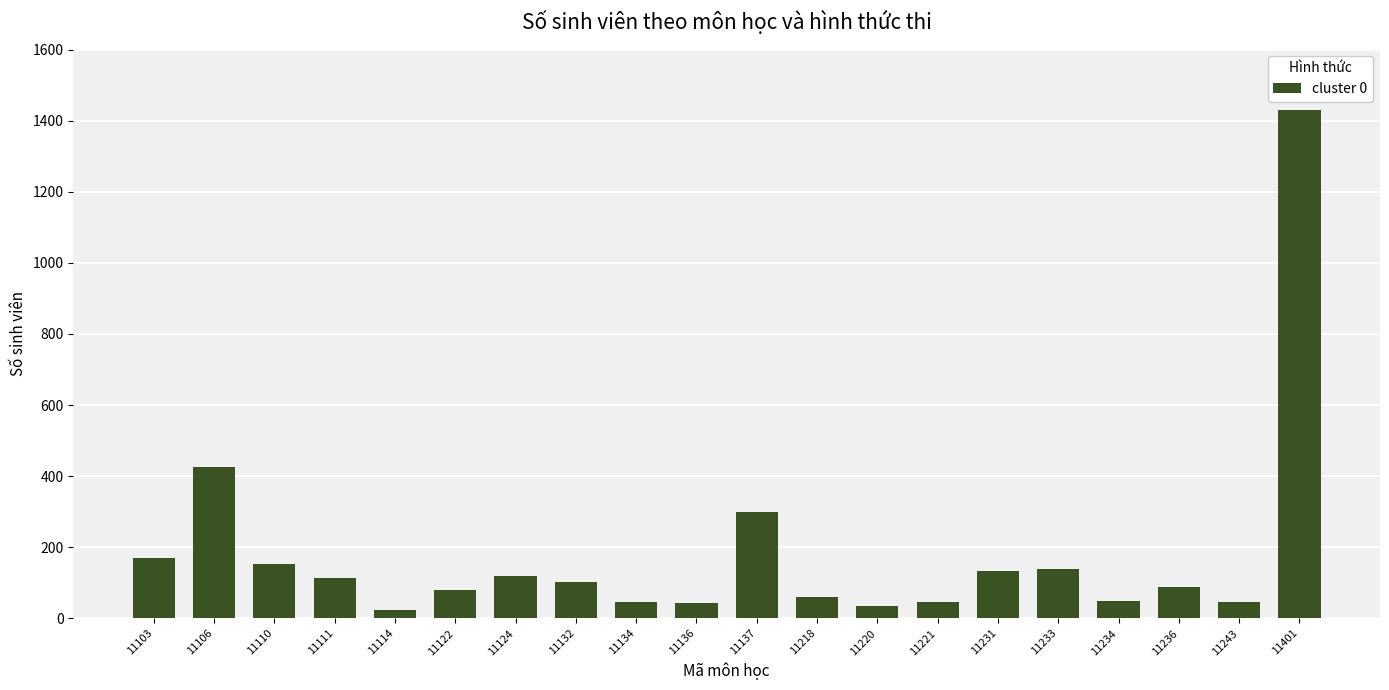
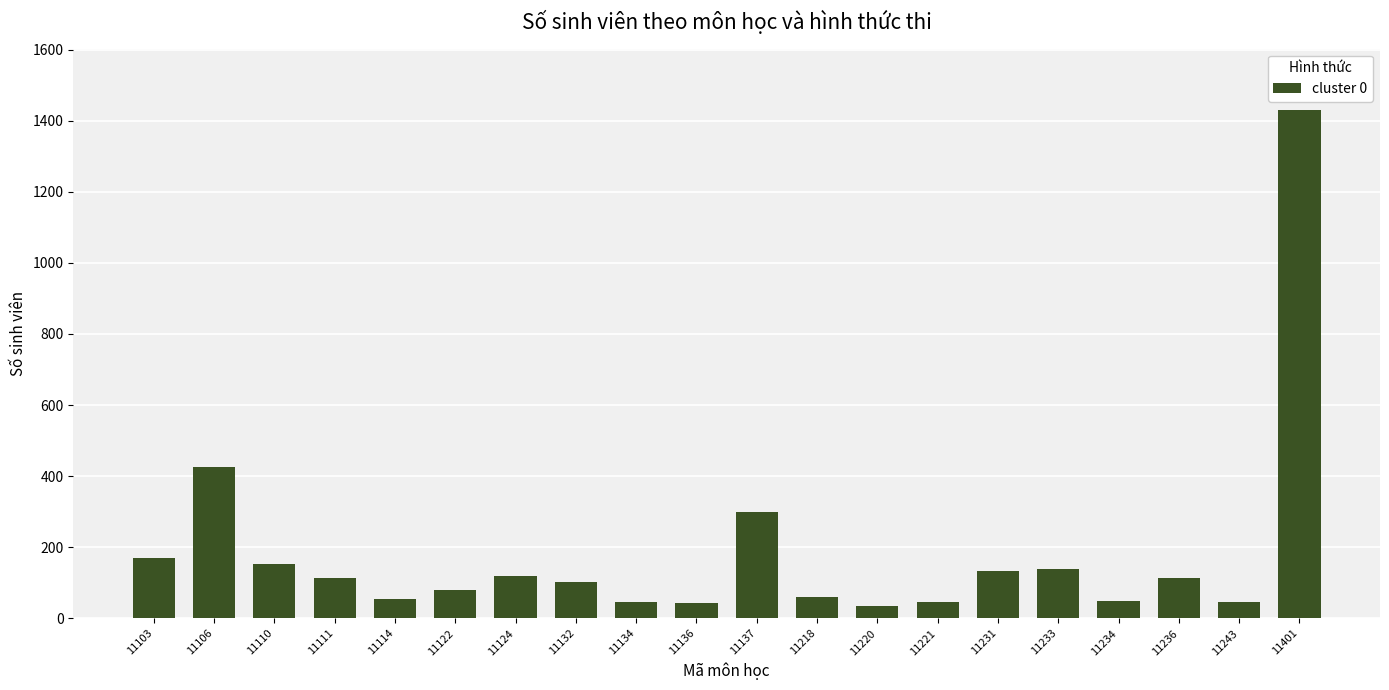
11114: 20 -> 60
11236: 90 -> 110
